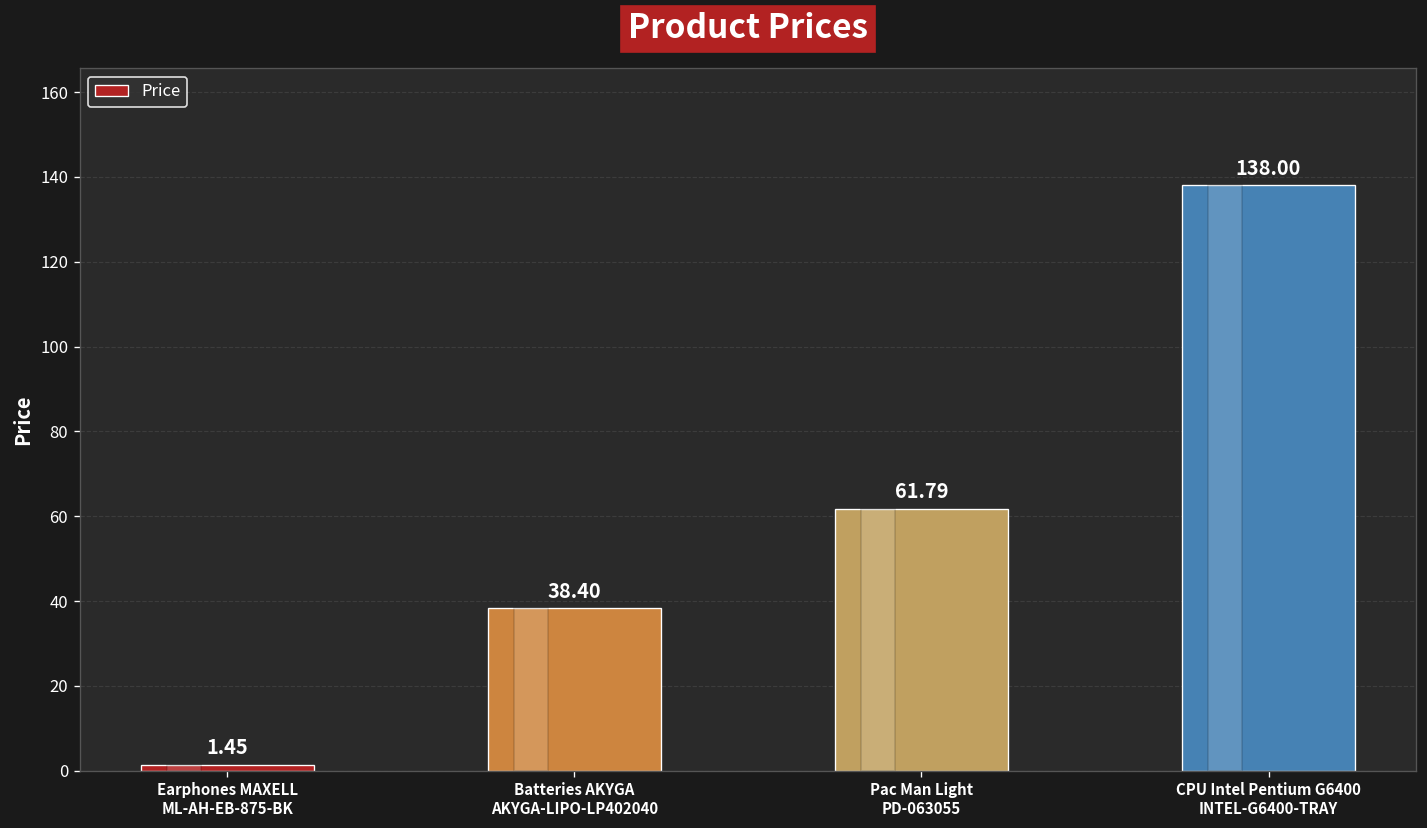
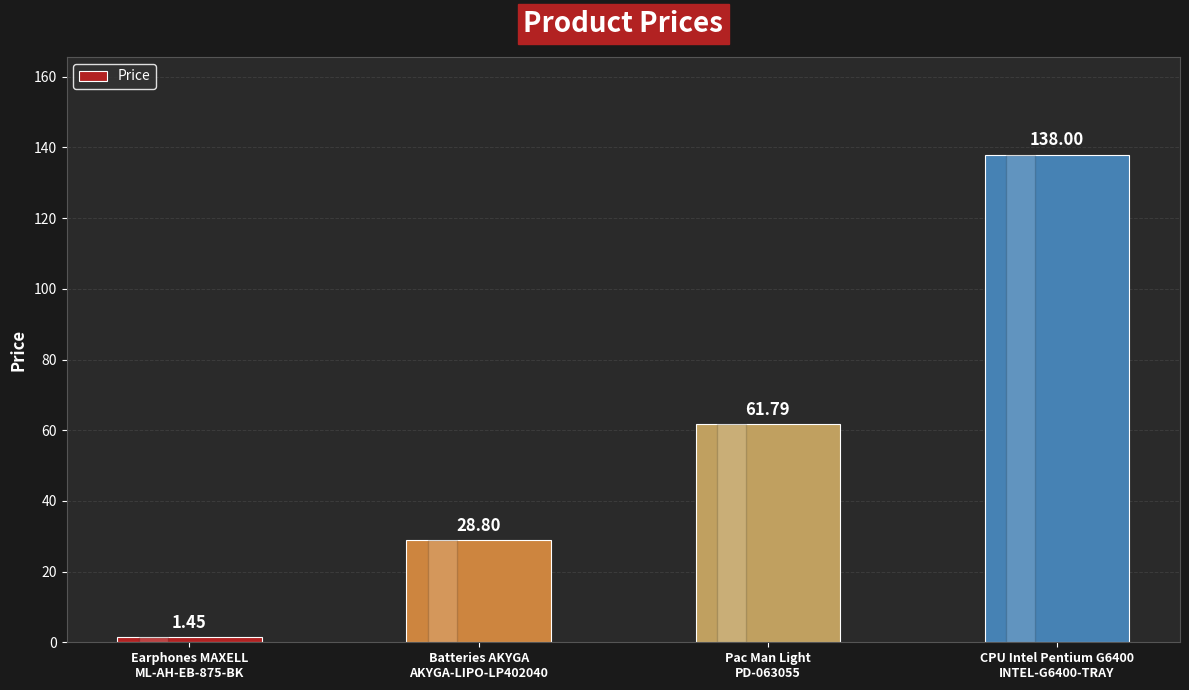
Batteries AKYGA AKYGA-LIPO-LP402040: 38.40 -> 28.80
